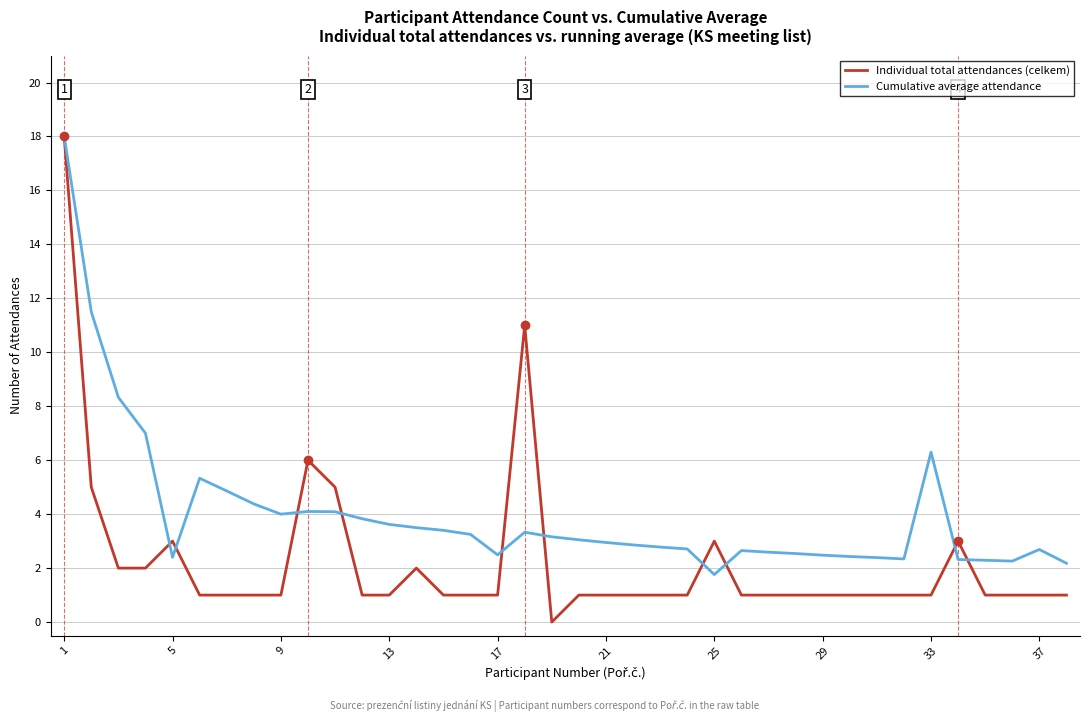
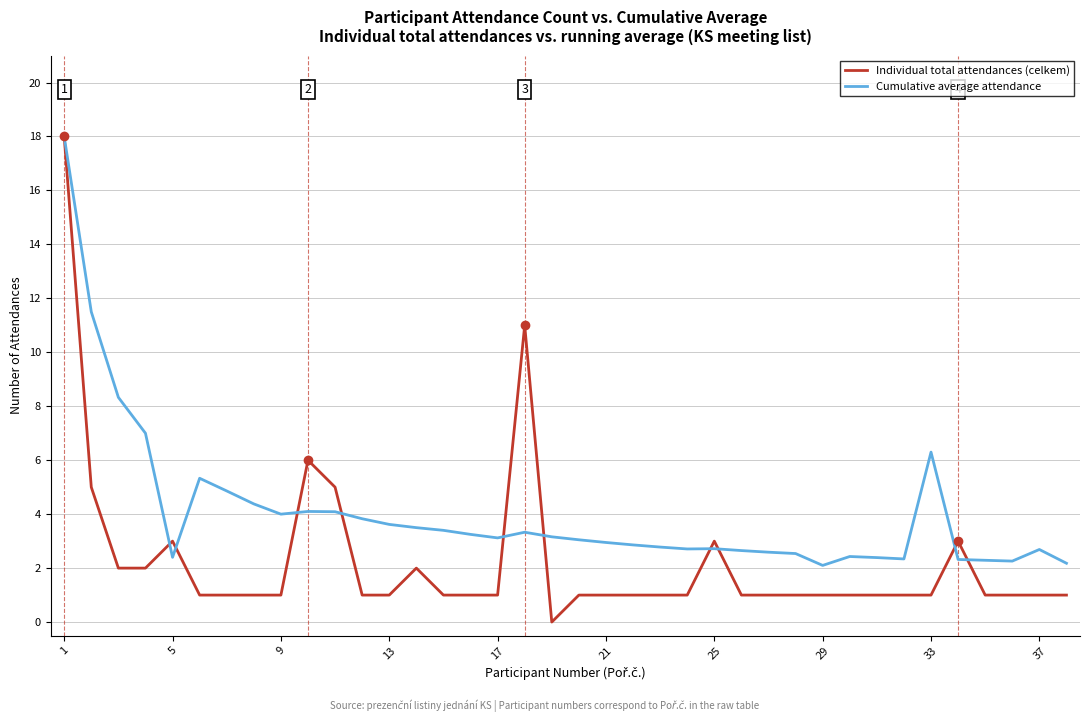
Cumulative average attendance, 17: 2.5 -> 3.1
Cumulative average attendance, 25: 1.8 -> 2.7
Cumulative average attendance, 29: 2.5 -> 2.1
